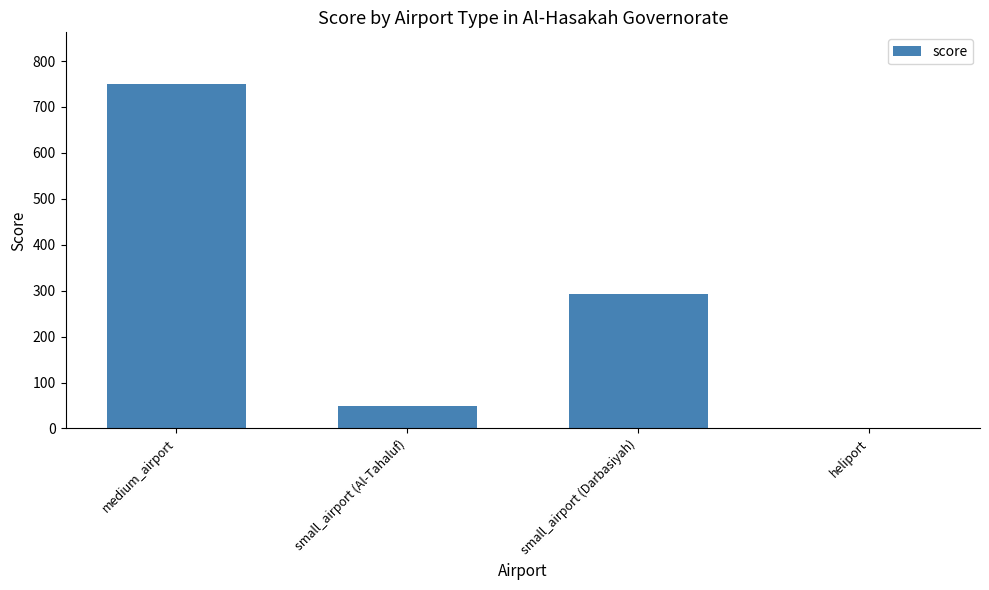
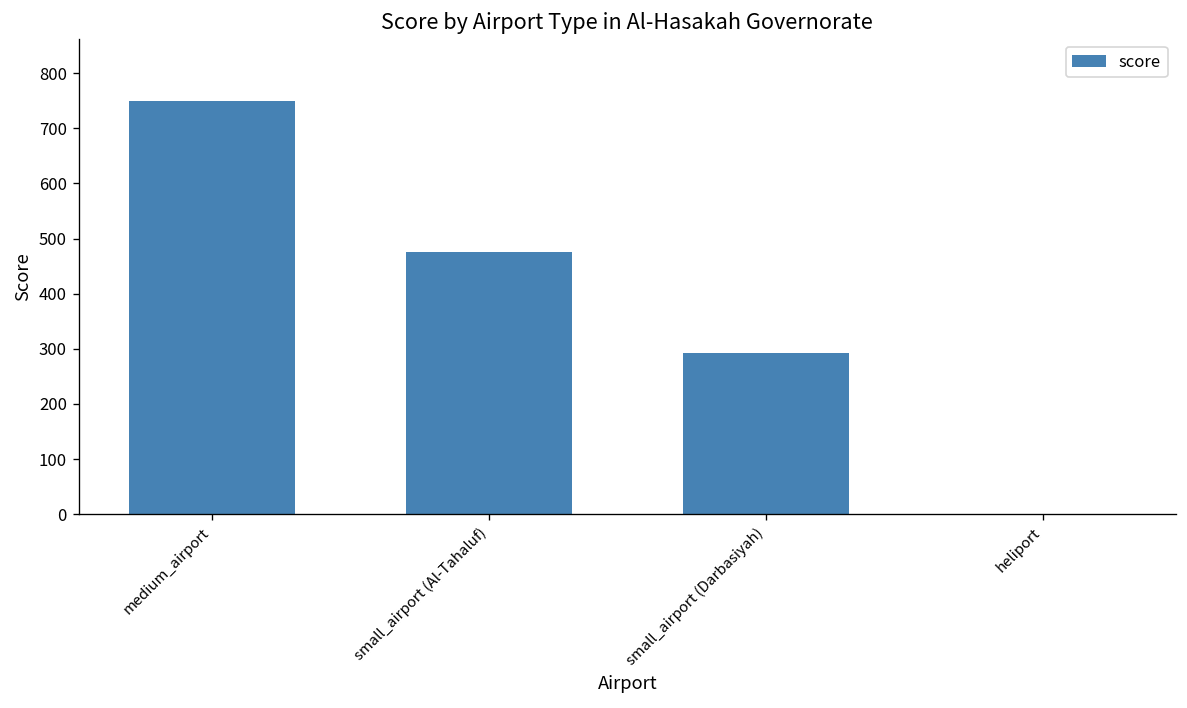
small_airport (Al-Tahaluf): 50 -> 480
